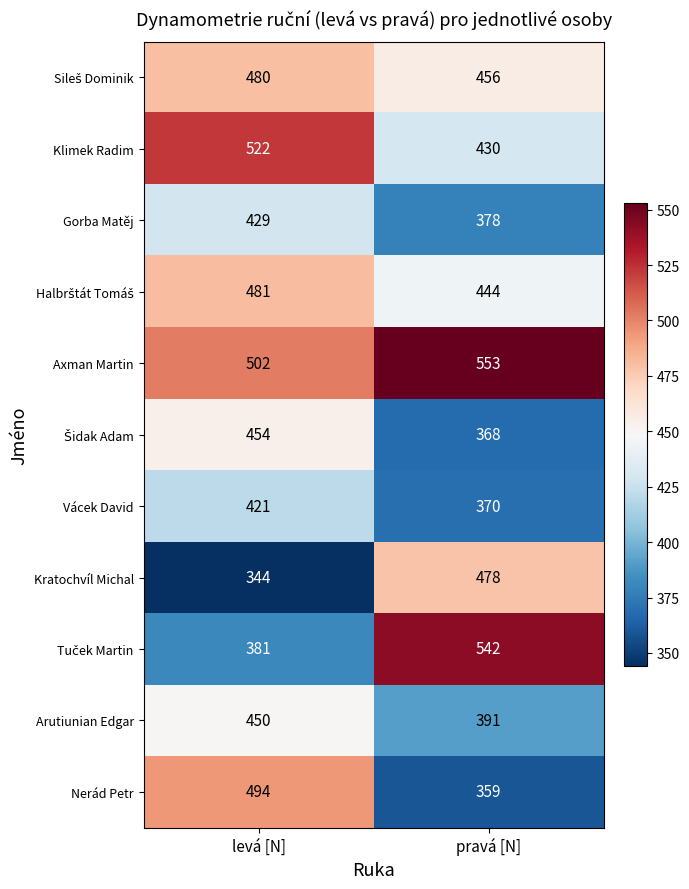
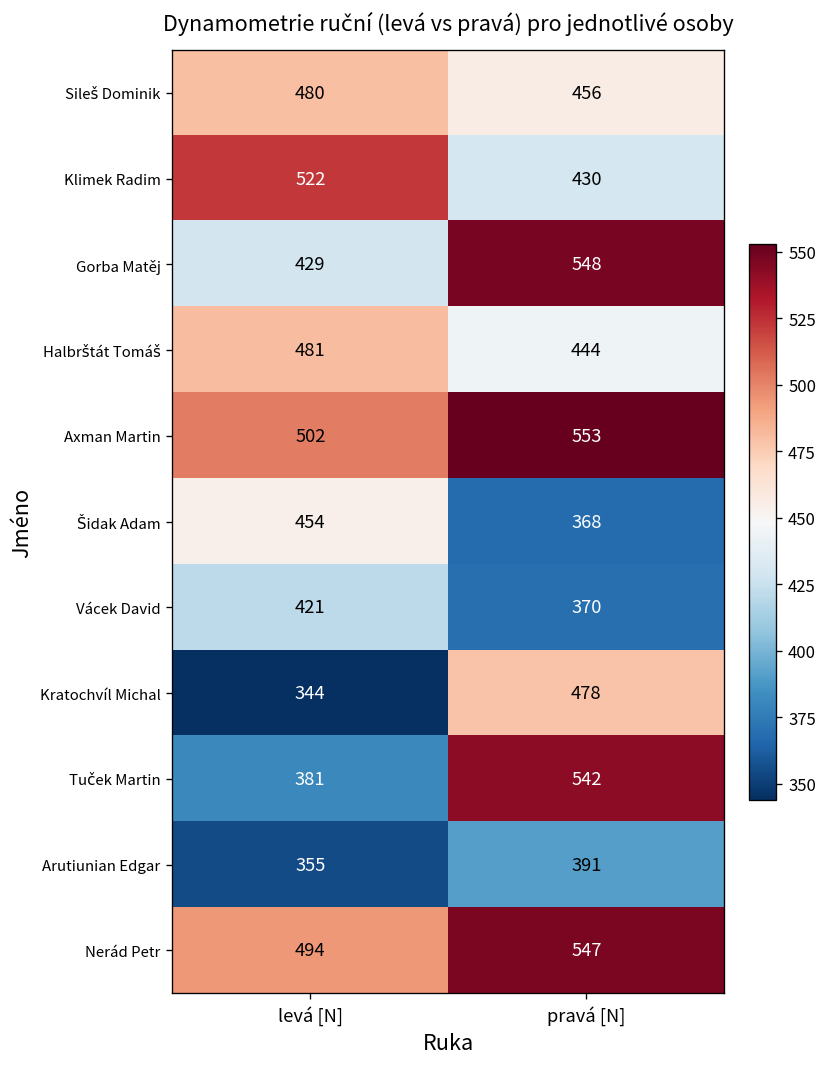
Gorba Matěj, pravá [N]: 378 -> 548
Arutiunian Edgar, levá [N]: 450 -> 355
Nerád Petr, pravá [N]: 359 -> 547
